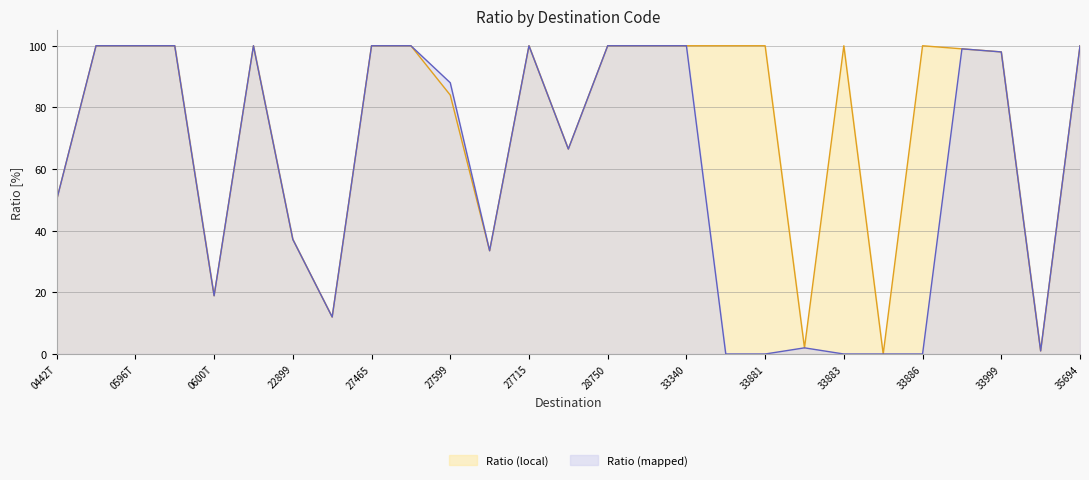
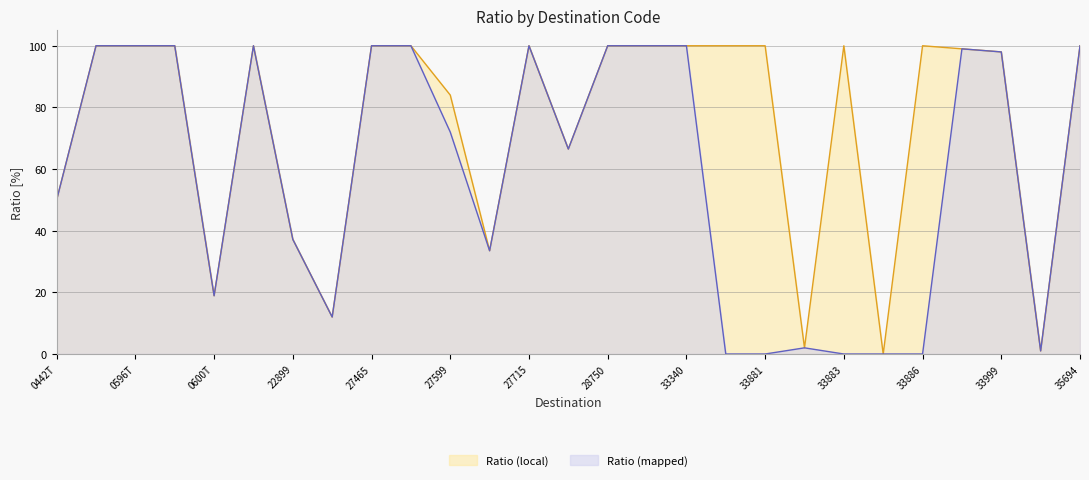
Ratio (mapped), 27599: 88 -> 72
